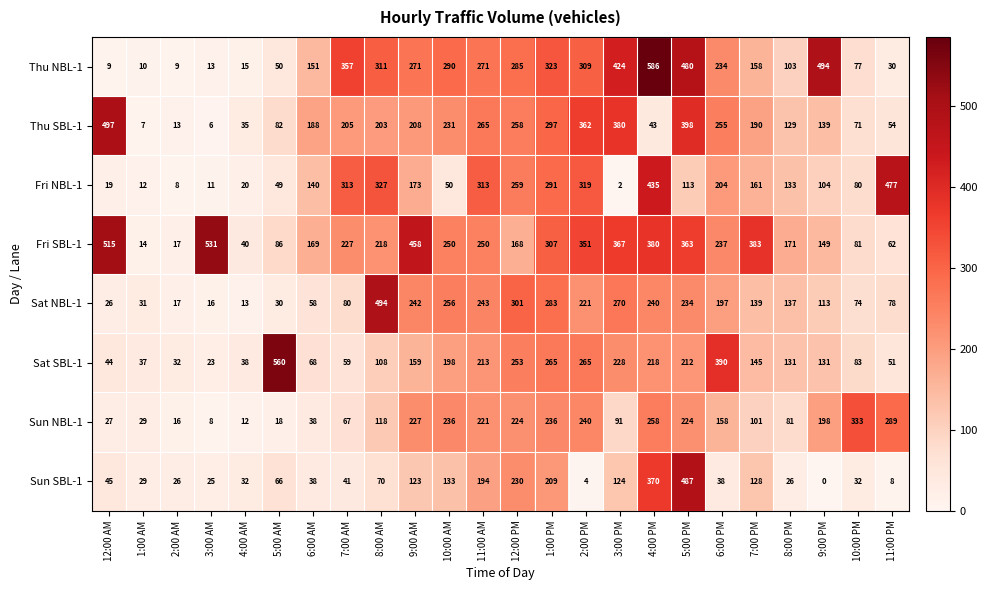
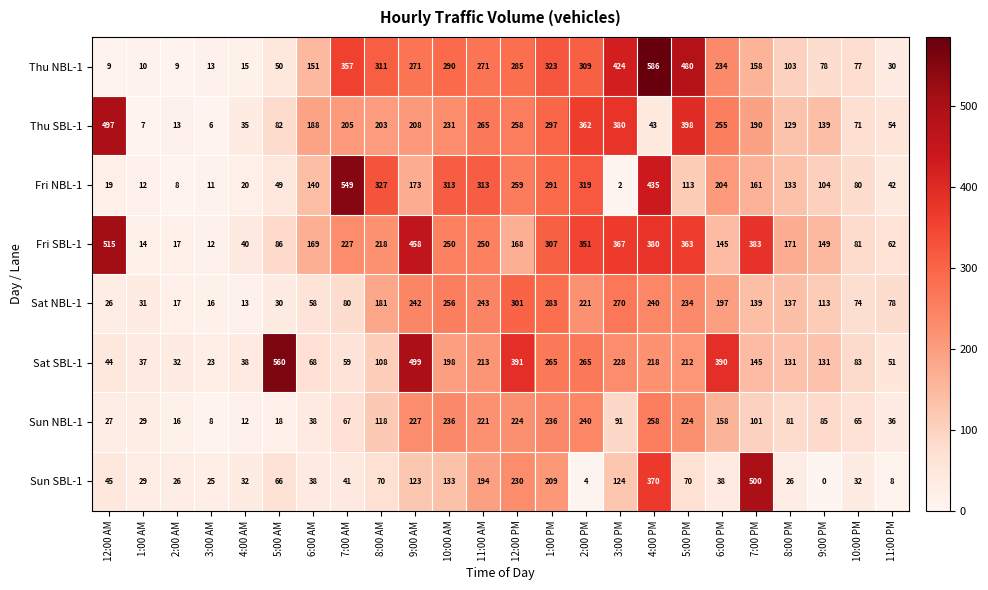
Thu NBL-1, 9:00 PM: 494 -> 78
Fri NBL-1, 7:00 AM: 313 -> 549
Fri NBL-1, 10:00 AM: 50 -> 313
Fri NBL-1, 11:00 PM: 477 -> 42
Fri SBL-1, 3:00 AM: 531 -> 12
Fri SBL-1, 6:00 PM: 237 -> 145
Sat NBL-1, 8:00 AM: 494 -> 181
Sat SBL-1, 9:00 AM: 159 -> 499
Sat SBL-1, 12:00 PM: 253 -> 391
Sun NBL-1, 9:00 PM: 198 -> 85
Sun NBL-1, 10:00 PM: 333 -> 65
Sun NBL-1, 11:00 PM: 289 -> 36
Sun SBL-1, 5:00 PM: 487 -> 70
Sun SBL-1, 7:00 PM: 128 -> 500
